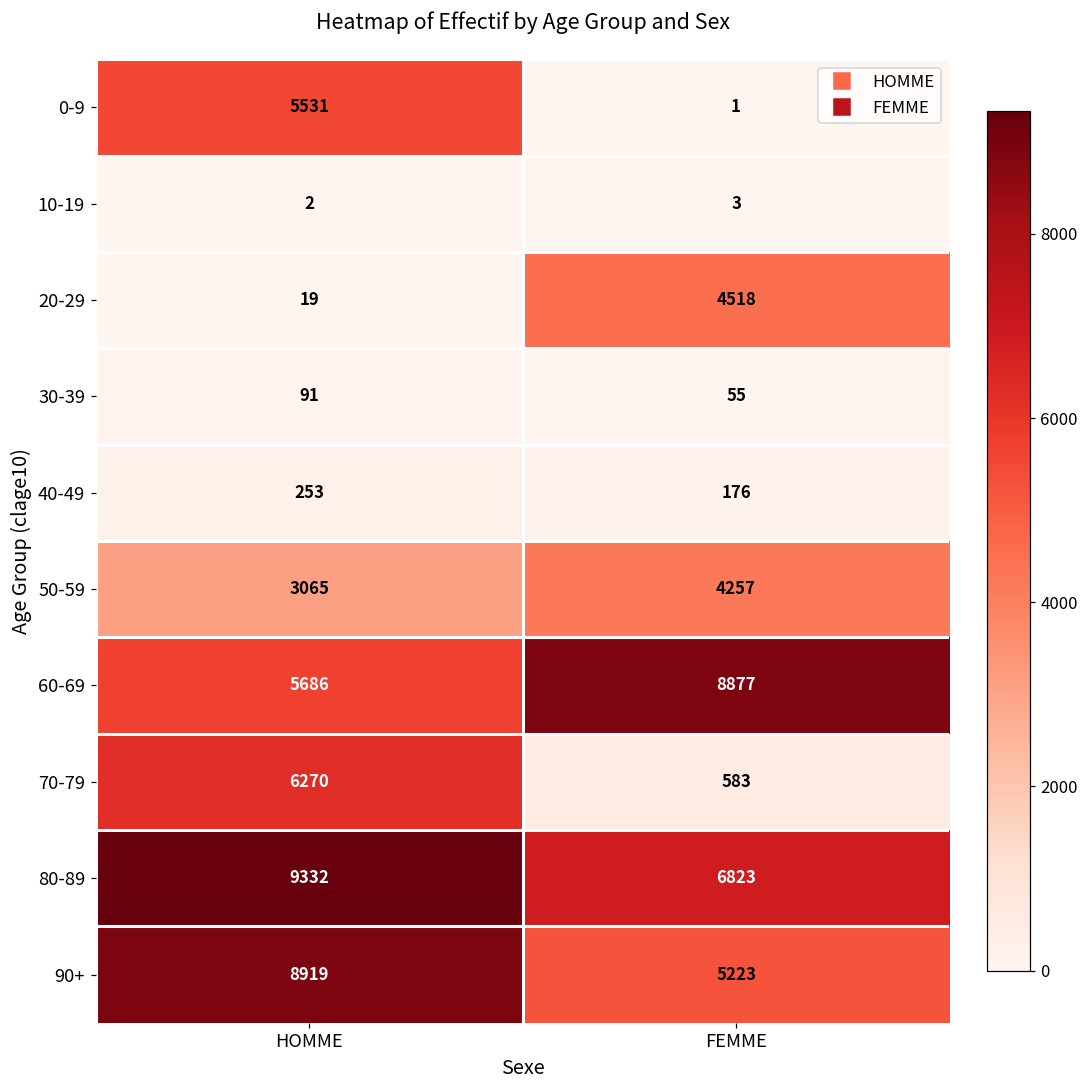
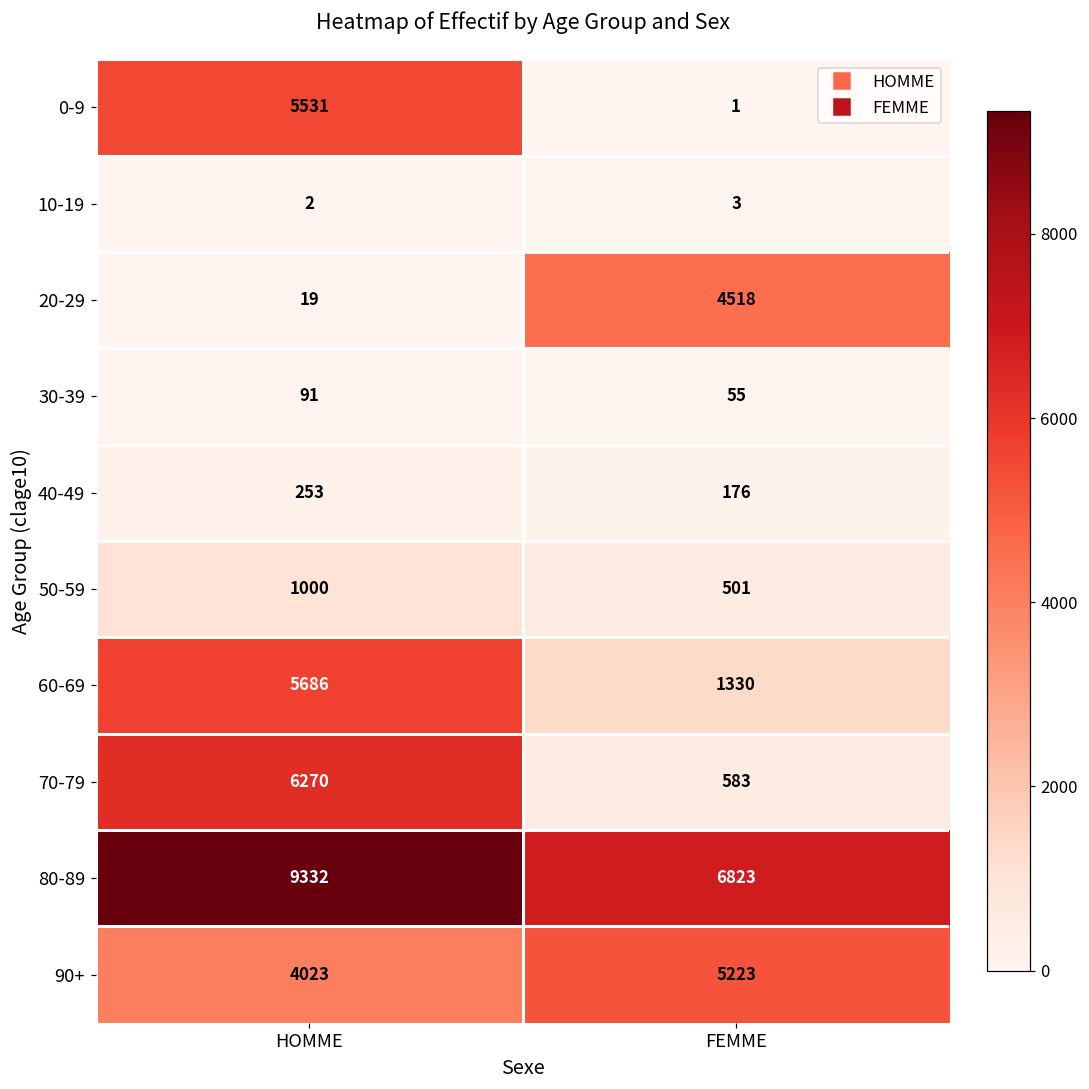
50-59, HOMME: 3065 -> 1000
50-59, FEMME: 4257 -> 501
60-69, FEMME: 8877 -> 1330
90+, HOMME: 8919 -> 4023
